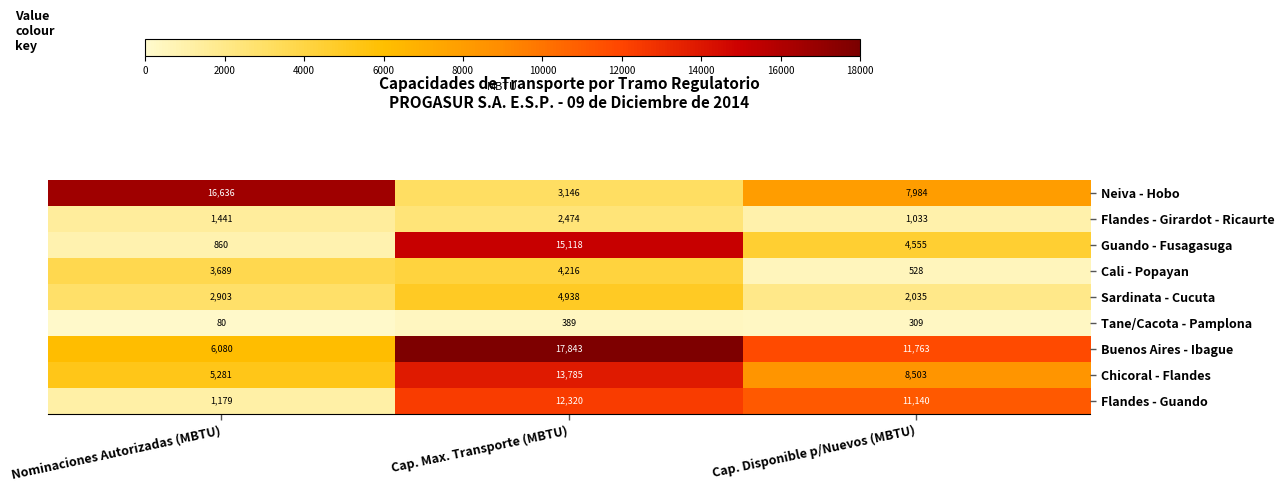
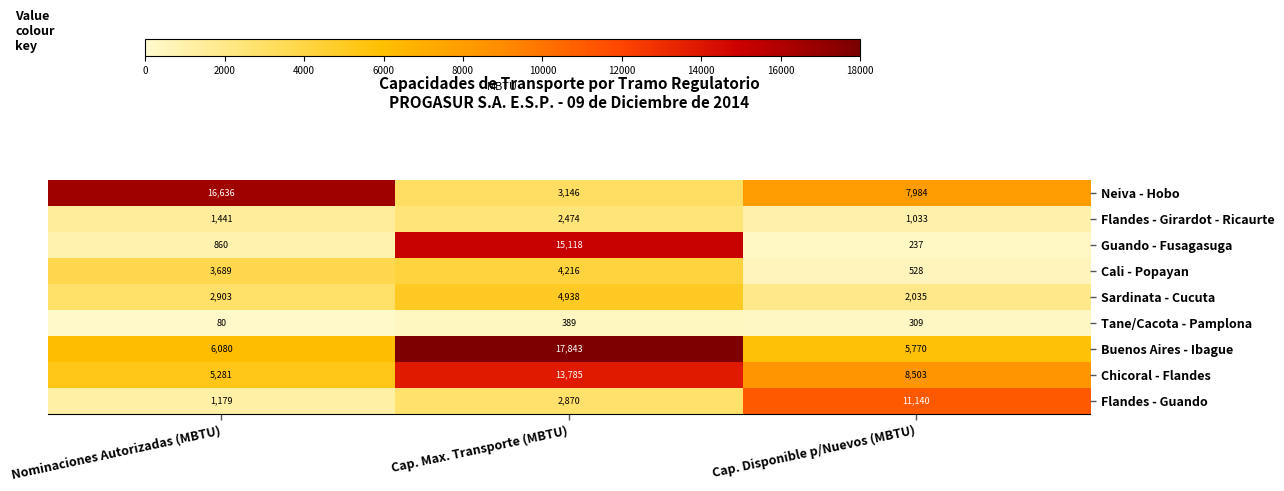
Guando - Fusagasuga, Cap. Disponible p/Nuevos (MBTU): 4,555 -> 237
Buenos Aires - Ibague, Cap. Disponible p/Nuevos (MBTU): 11,763 -> 5,770
Flandes - Guando, Cap. Max. Transporte (MBTU): 12,320 -> 2,870
